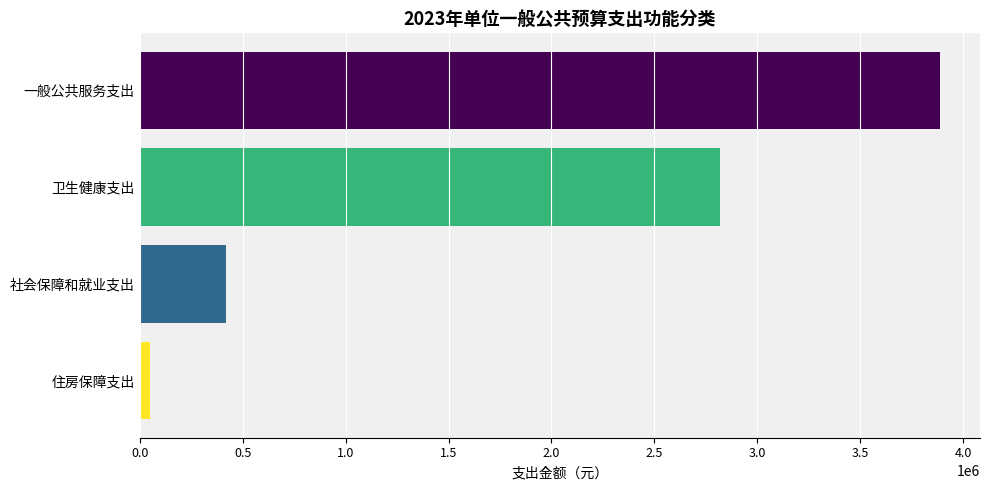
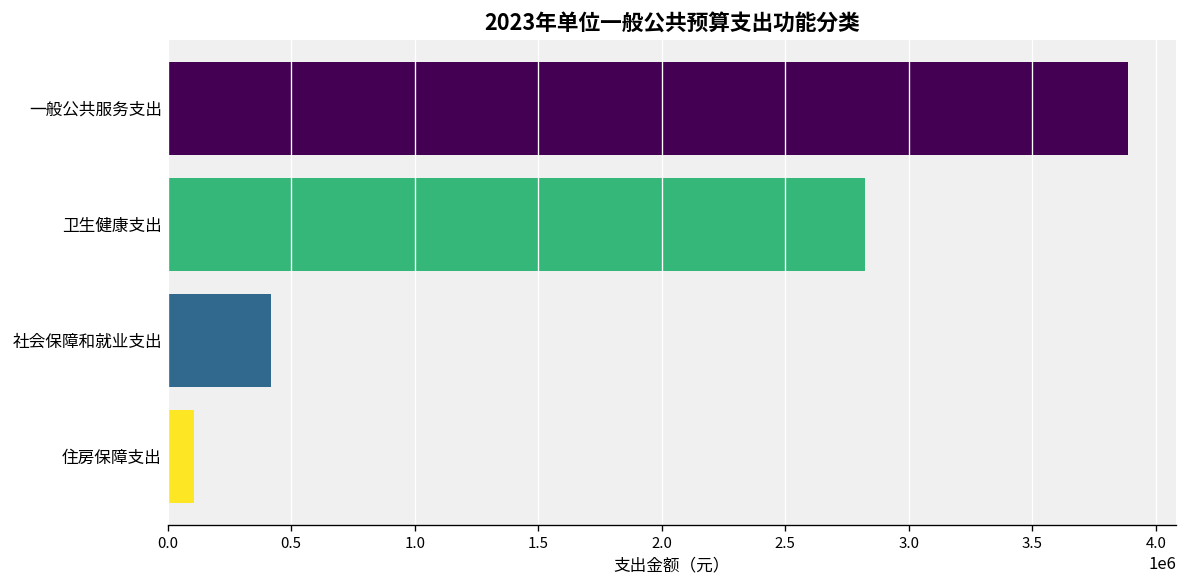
住房保障支出: 50000 -> 110000
